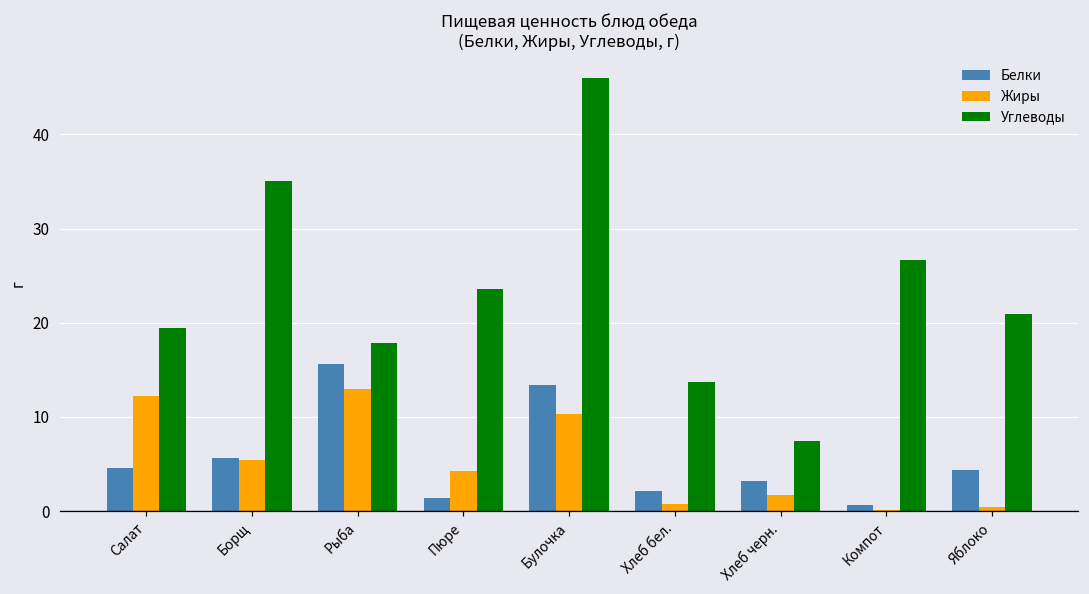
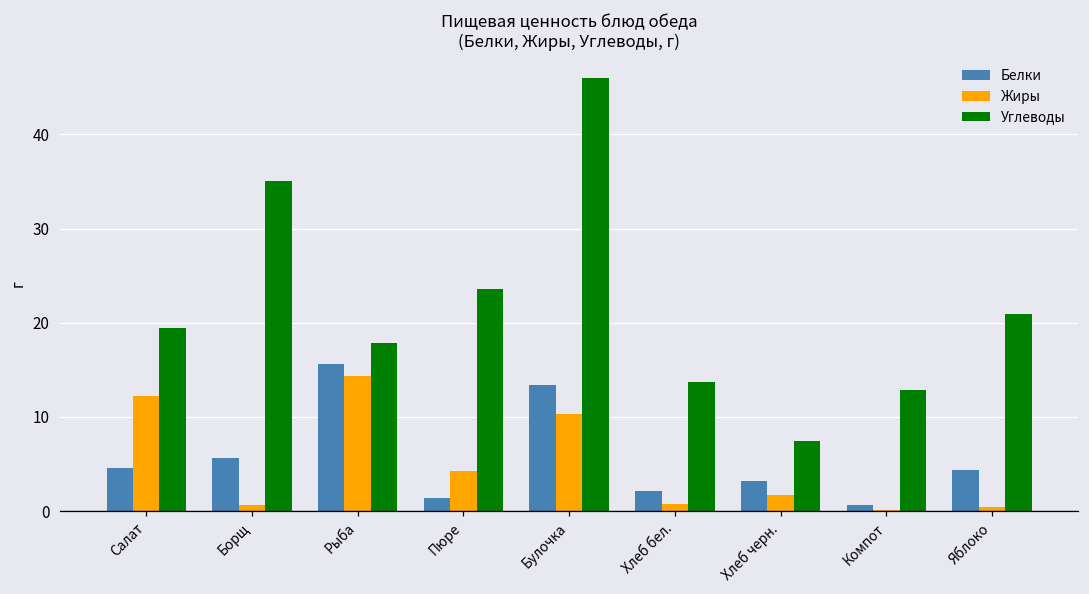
Жиры, Борщ: 5 -> 1
Жиры, Рыба: 13 -> 14
Углеводы, Компот: 27 -> 13
